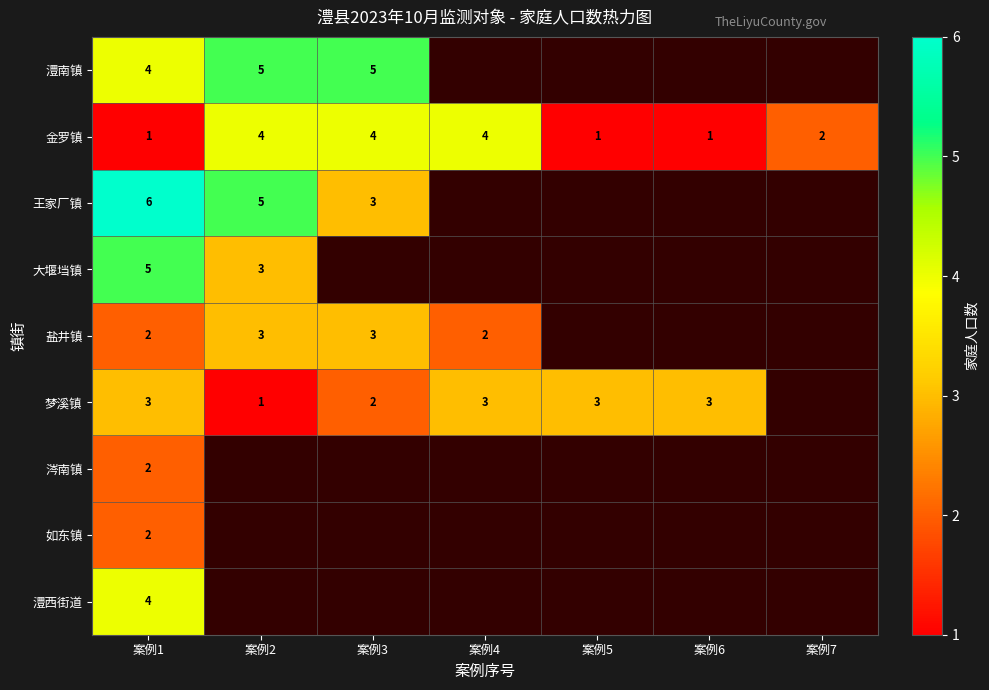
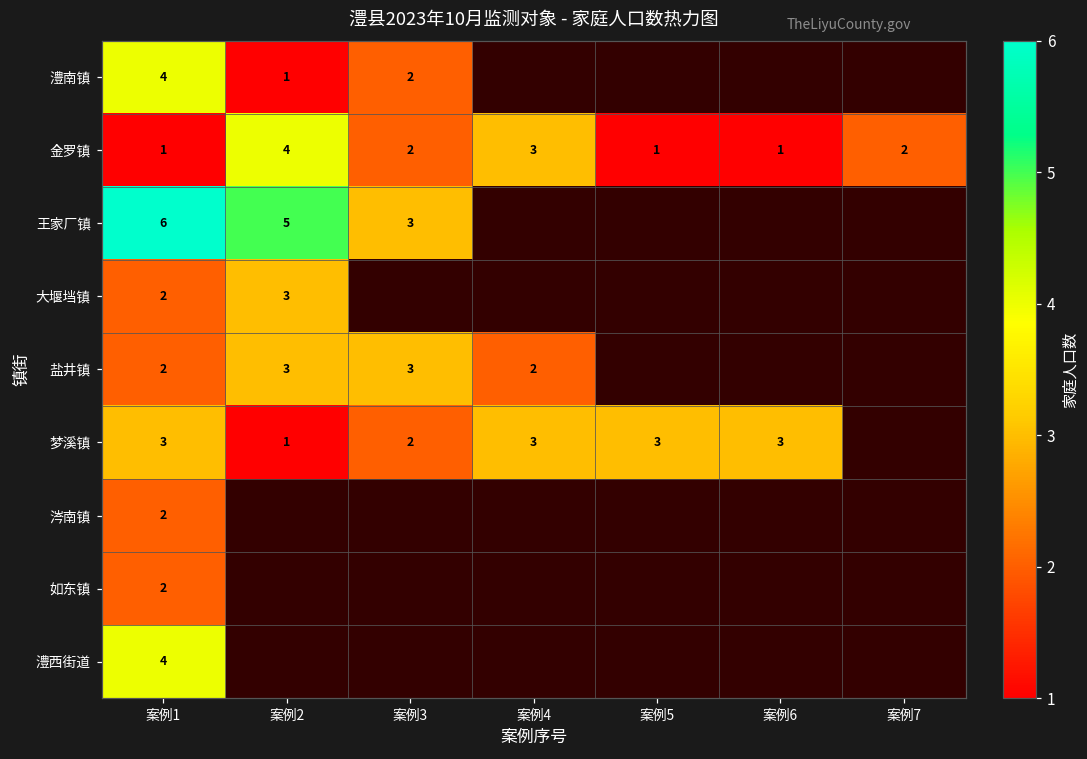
澧南镇, 案例2: 5 -> 1
澧南镇, 案例3: 5 -> 2
金罗镇, 案例3: 4 -> 2
金罗镇, 案例4: 4 -> 3
大堰垱镇, 案例1: 5 -> 2
